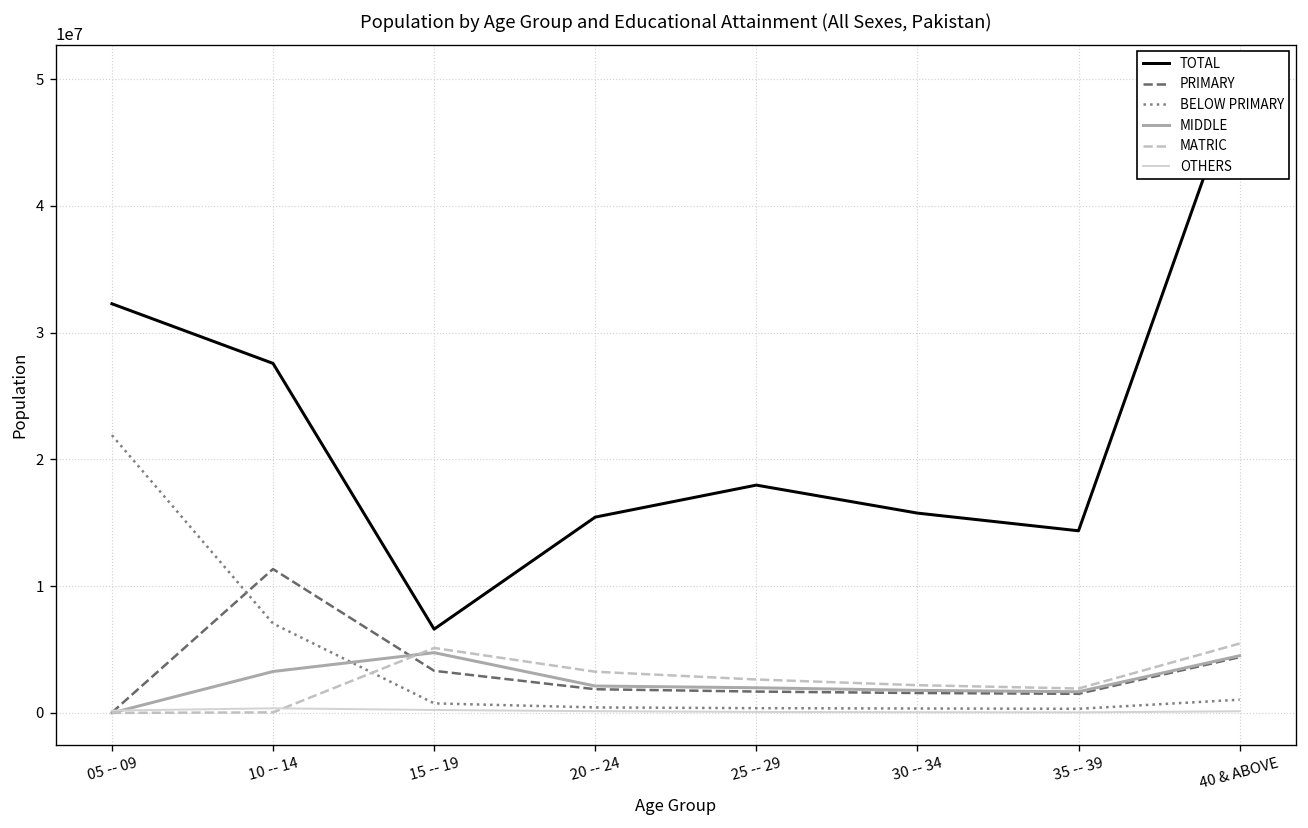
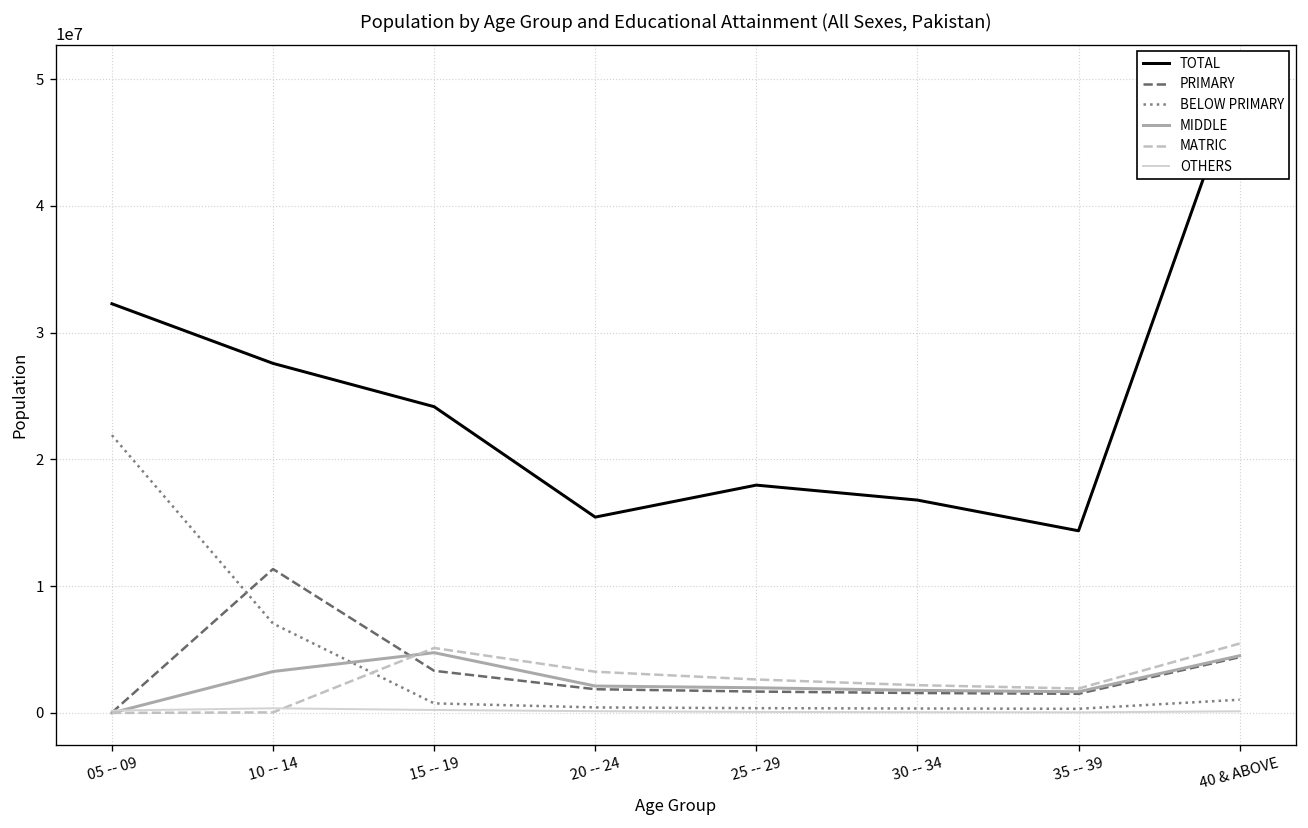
TOTAL, 15 -- 19: 6600000 -> 24200000
TOTAL, 30 -- 34: 15800000 -> 16800000
